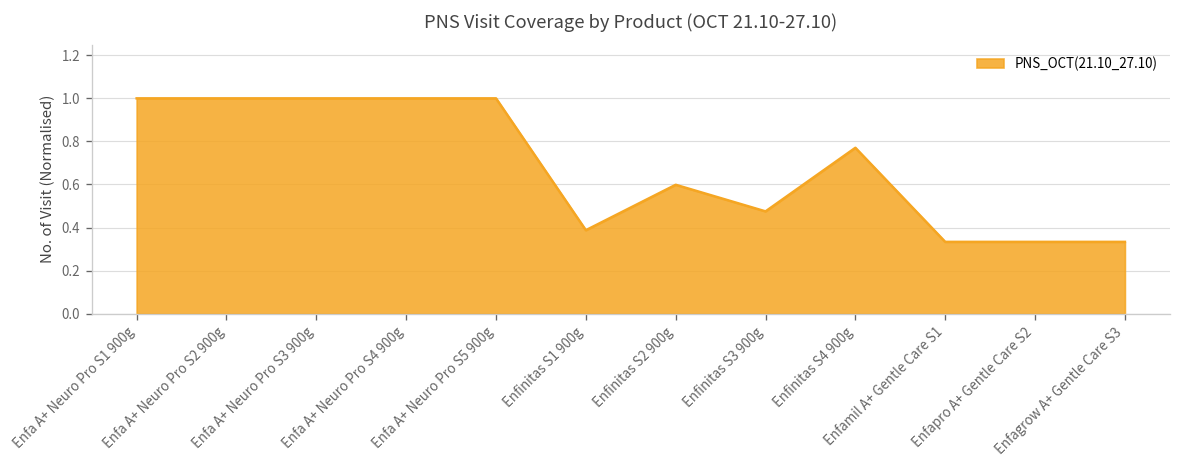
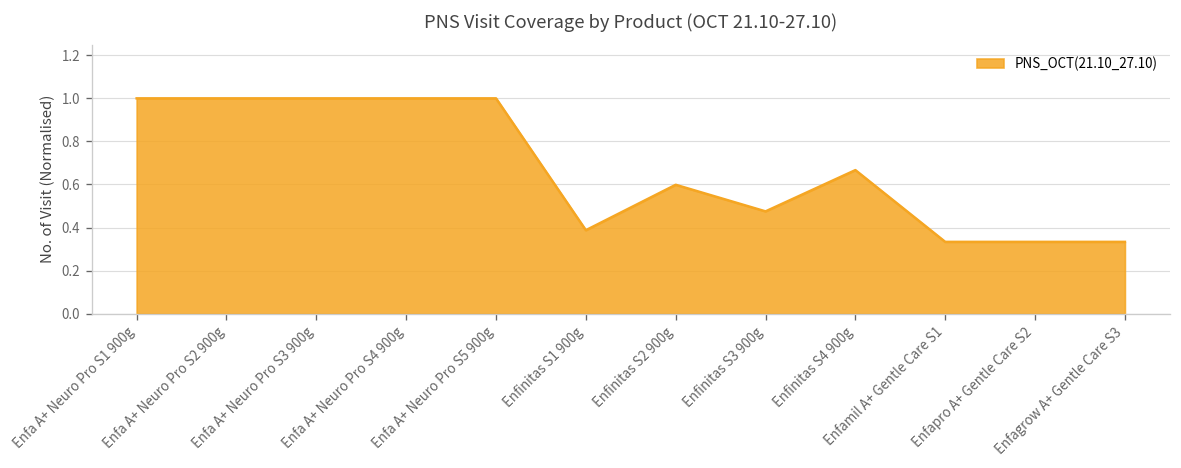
Enfinitas S4 900g: 0.77 -> 0.67
